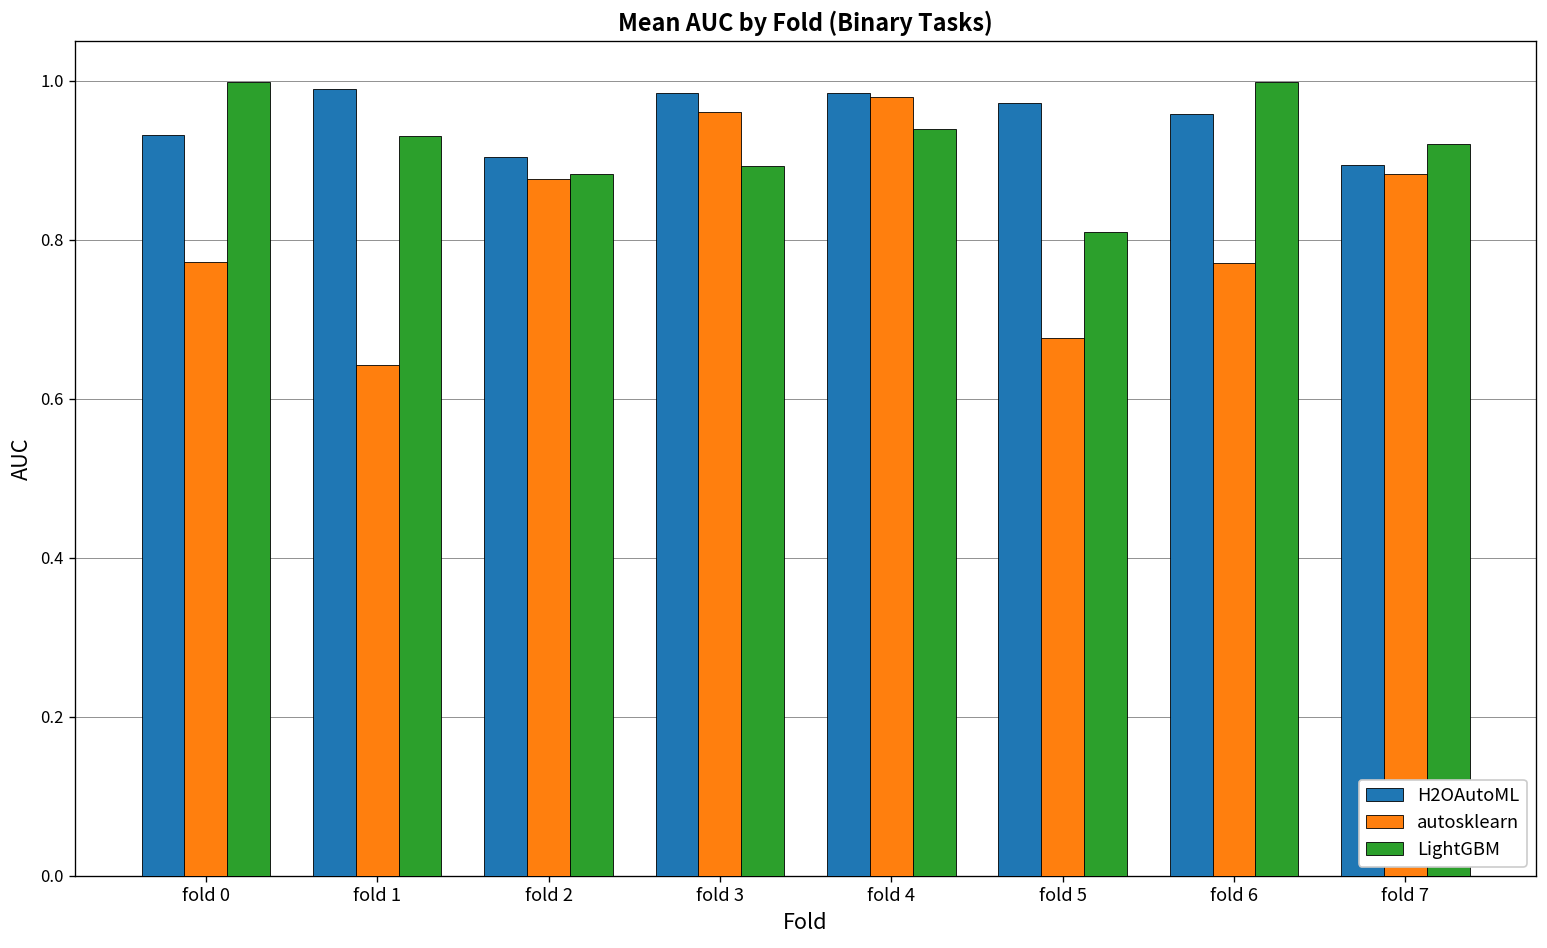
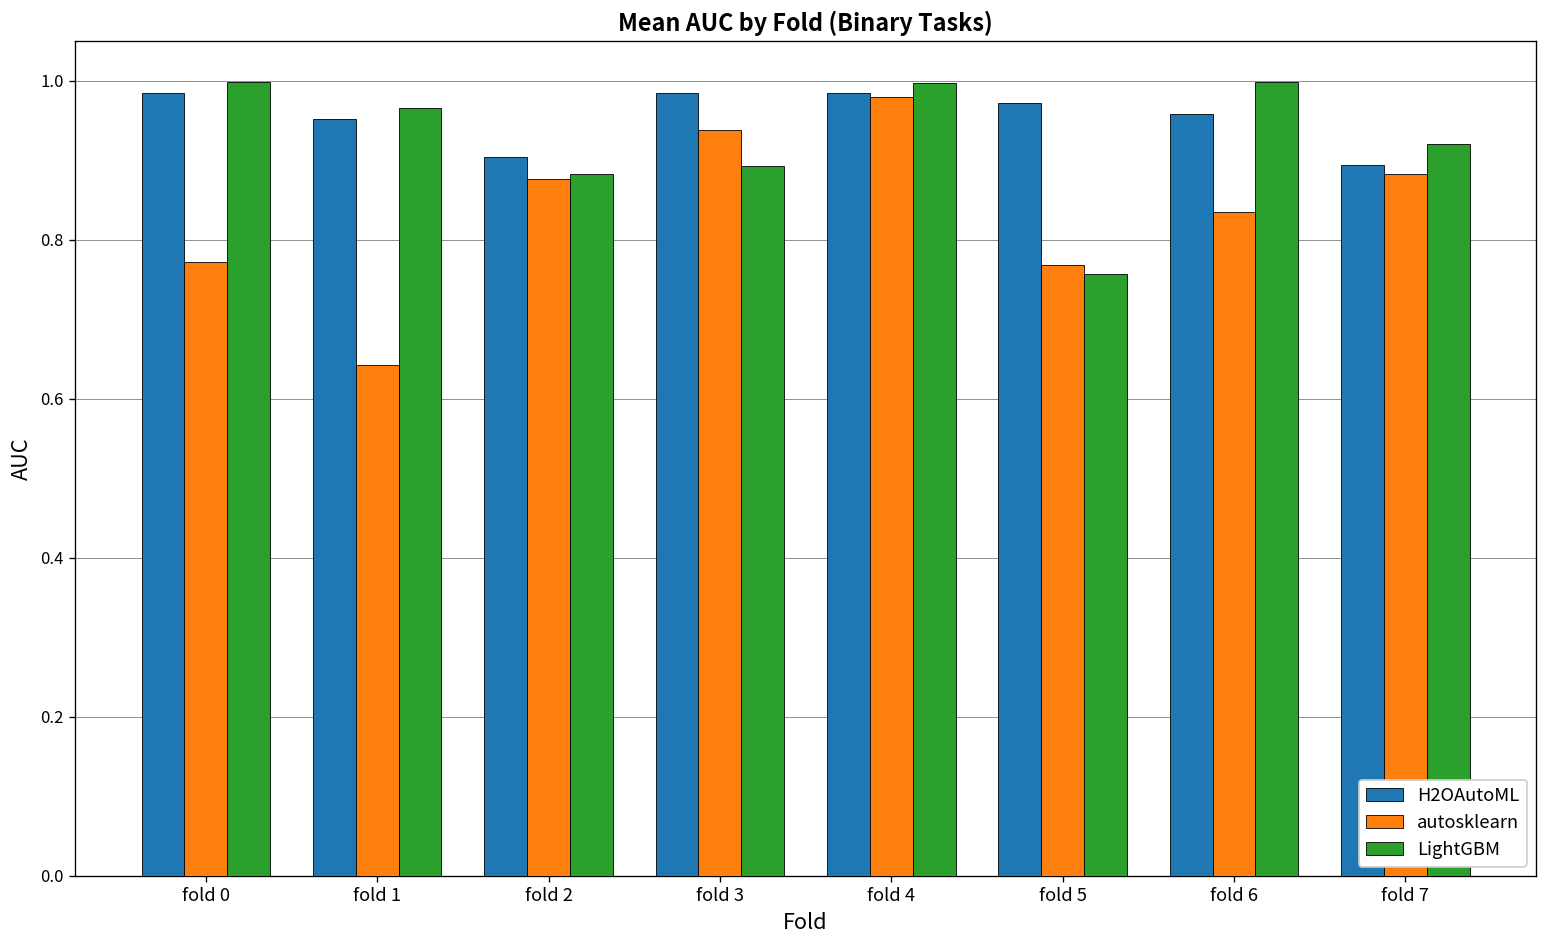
H2OAutoML, fold 0: 0.93 -> 0.99
H2OAutoML, fold 1: 0.99 -> 0.95
LightGBM, fold 1: 0.93 -> 0.97
autosklearn, fold 3: 0.96 -> 0.94
LightGBM, fold 4: 0.94 -> 1.00
autosklearn, fold 5: 0.68 -> 0.77
LightGBM, fold 5: 0.81 -> 0.76
autosklearn, fold 6: 0.77 -> 0.83
